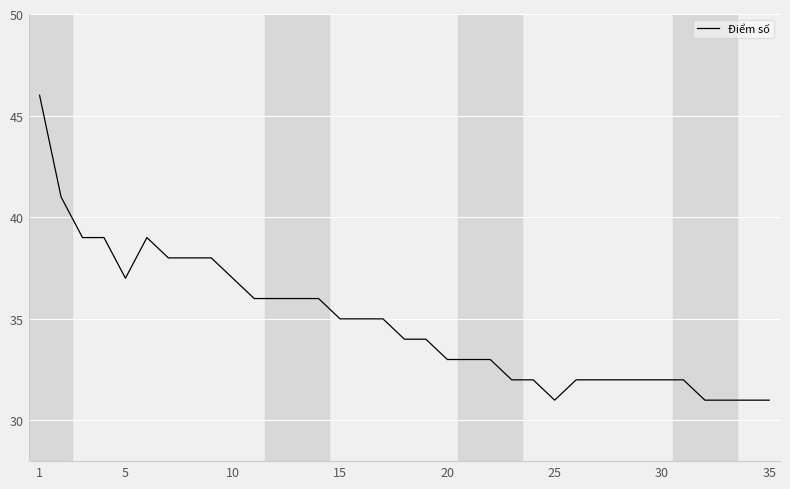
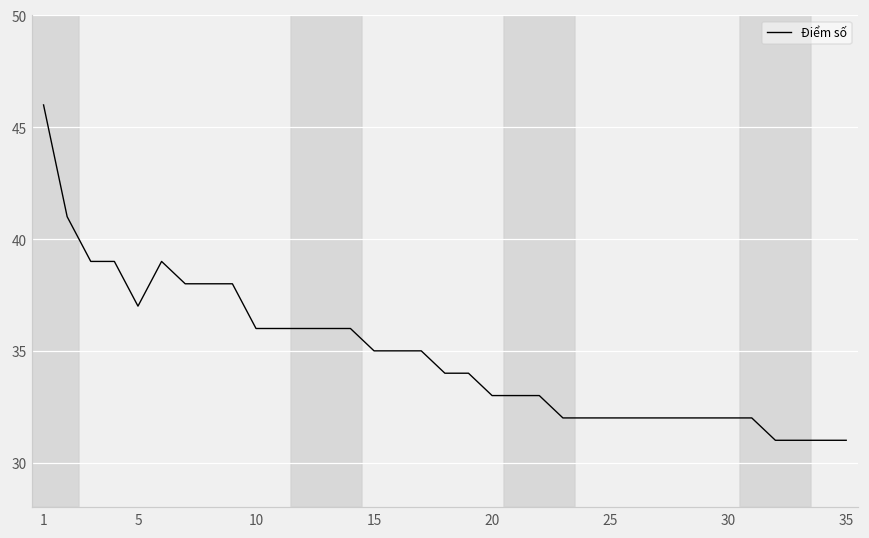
10: 37 -> 36
25: 31 -> 32
